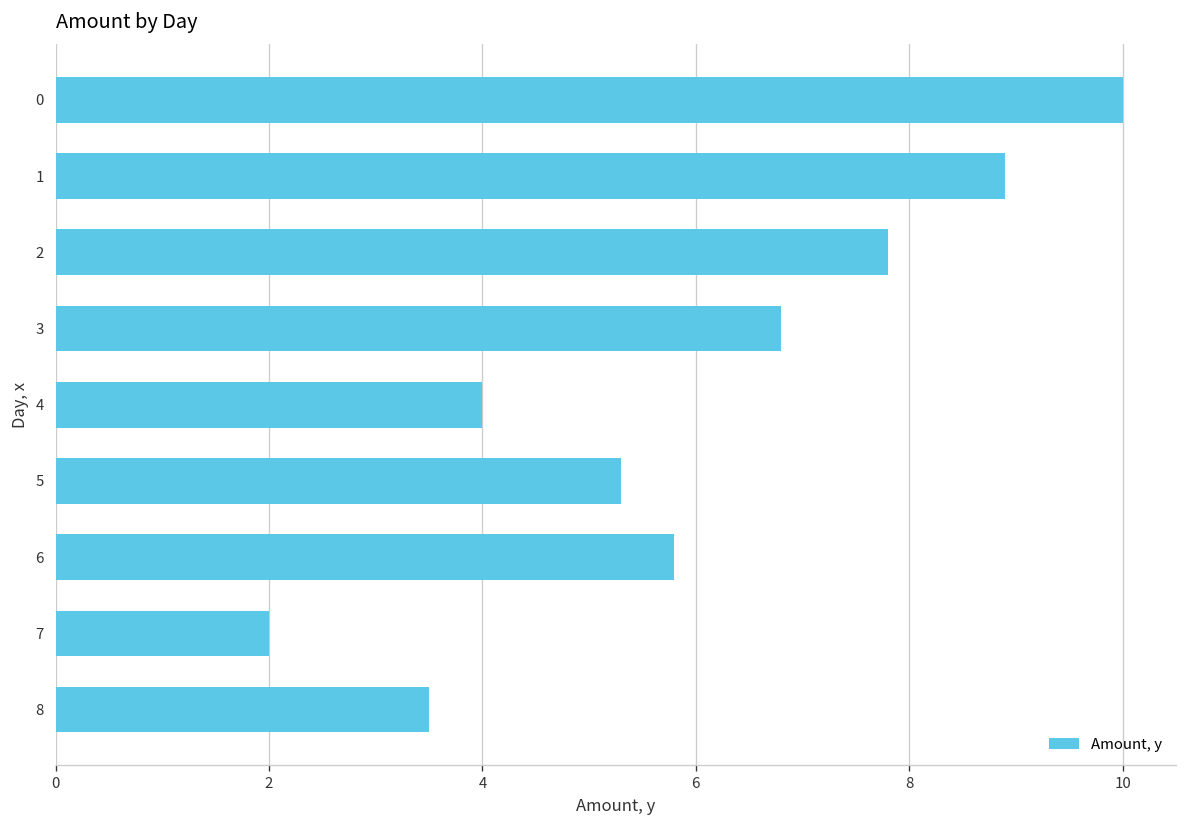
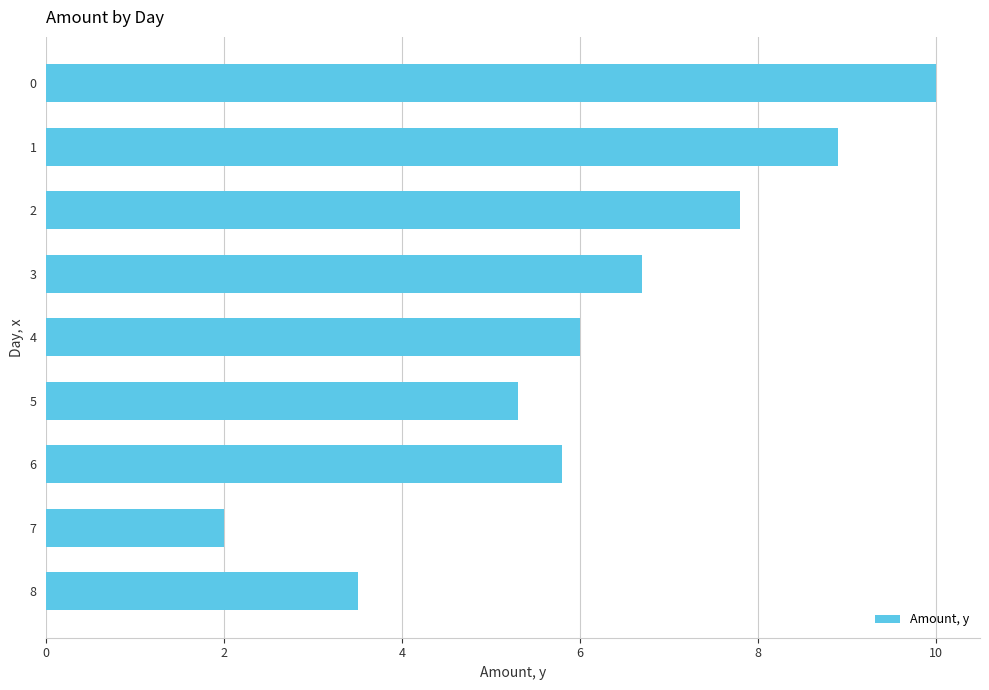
3: 6.8 -> 6.7
4: 4 -> 6
